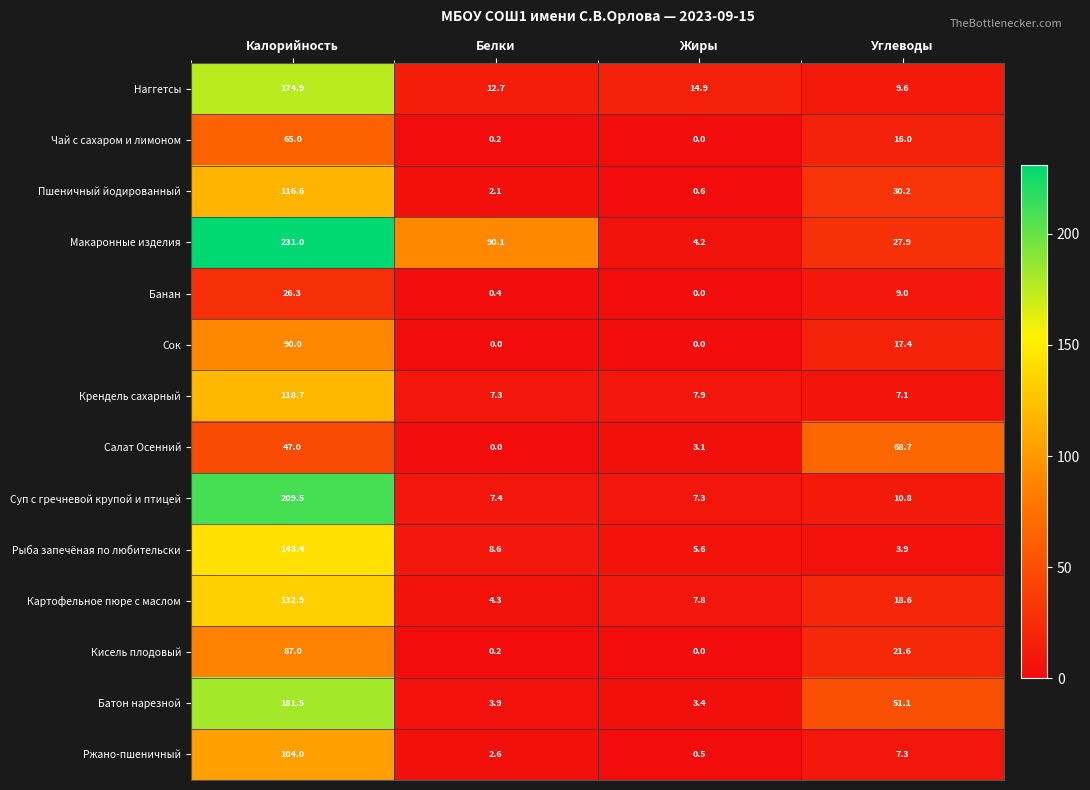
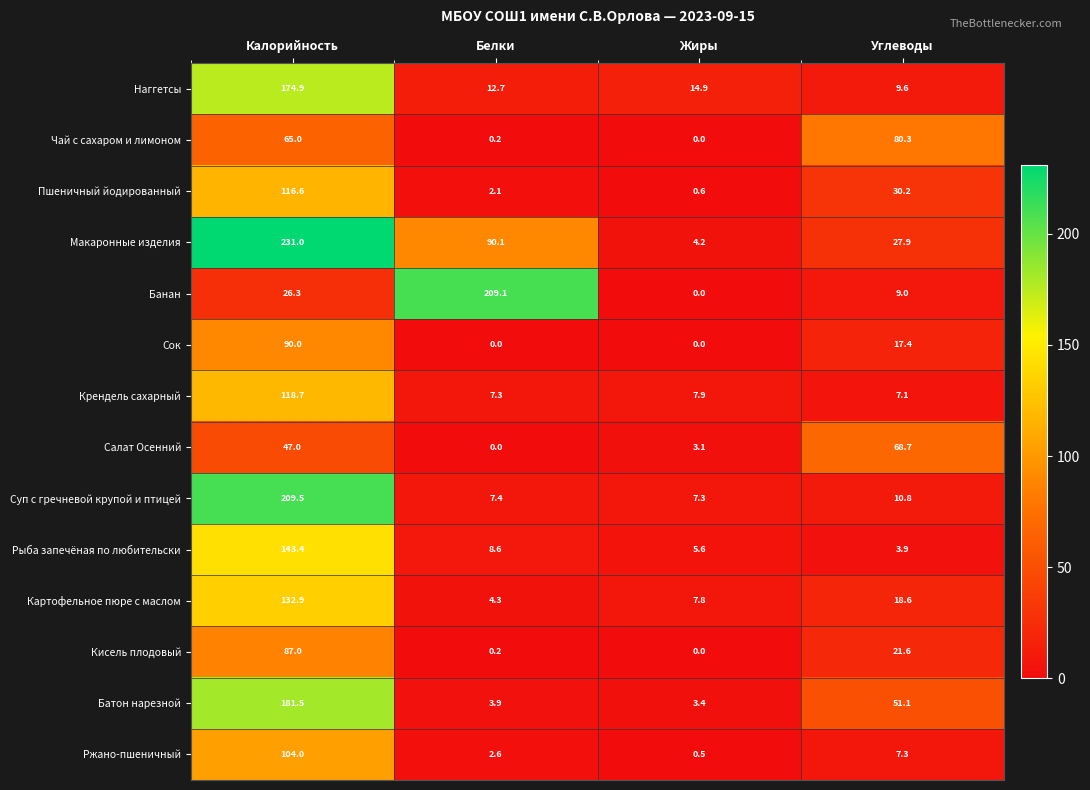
Чай с сахаром и лимоном, Углеводы: 16.0 -> 80.3
Банан, Белки: 0.4 -> 209.1
